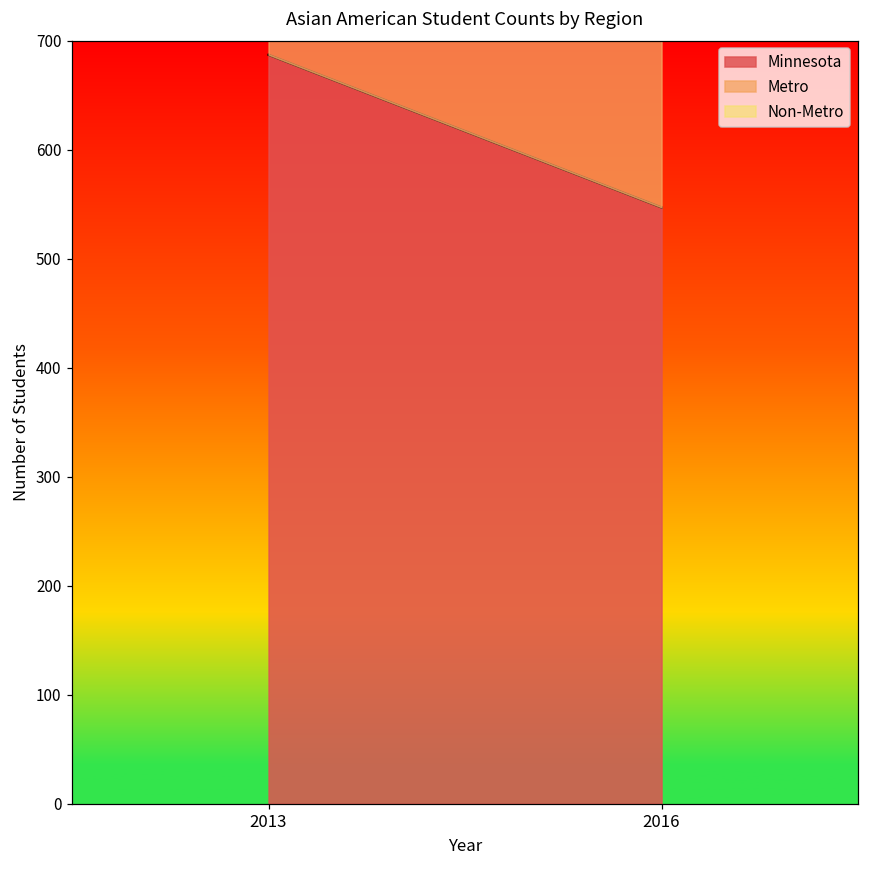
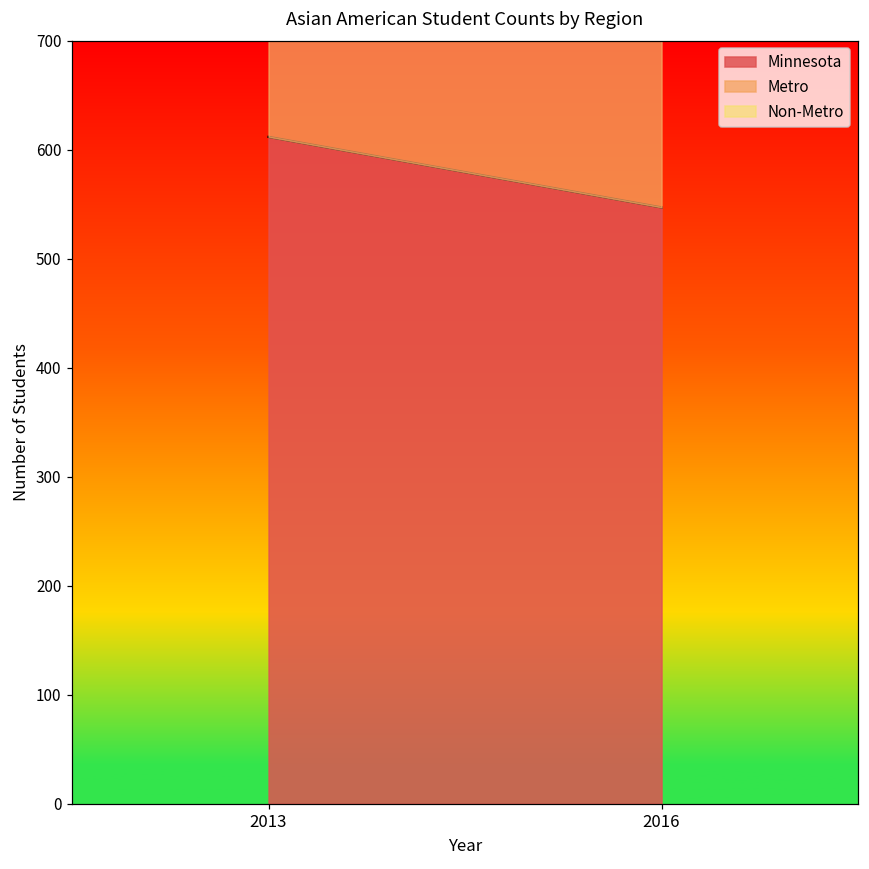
Minnesota, 2013: 690 -> 610
